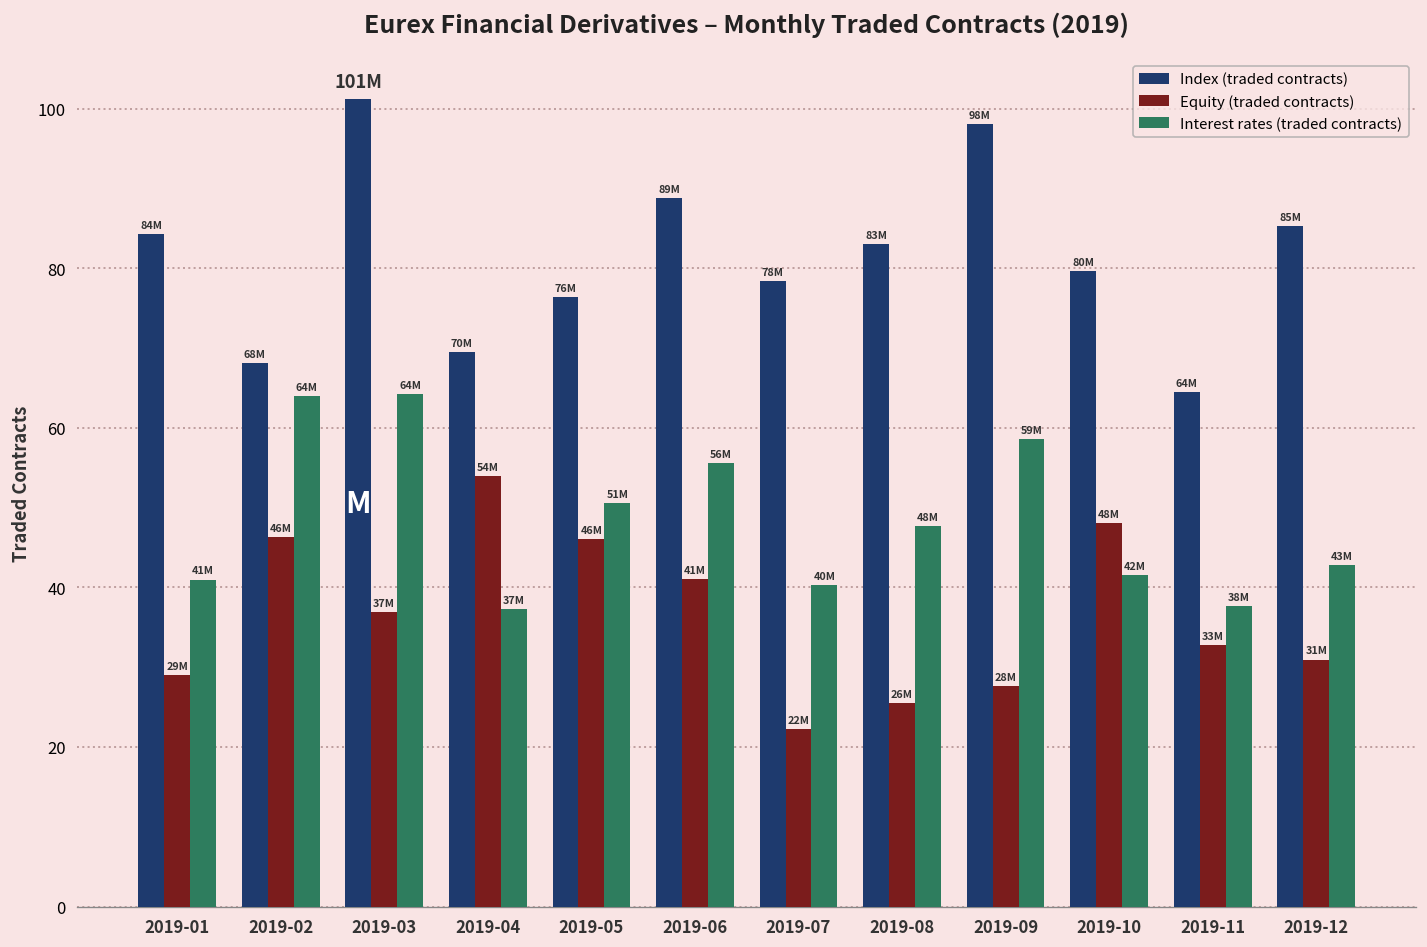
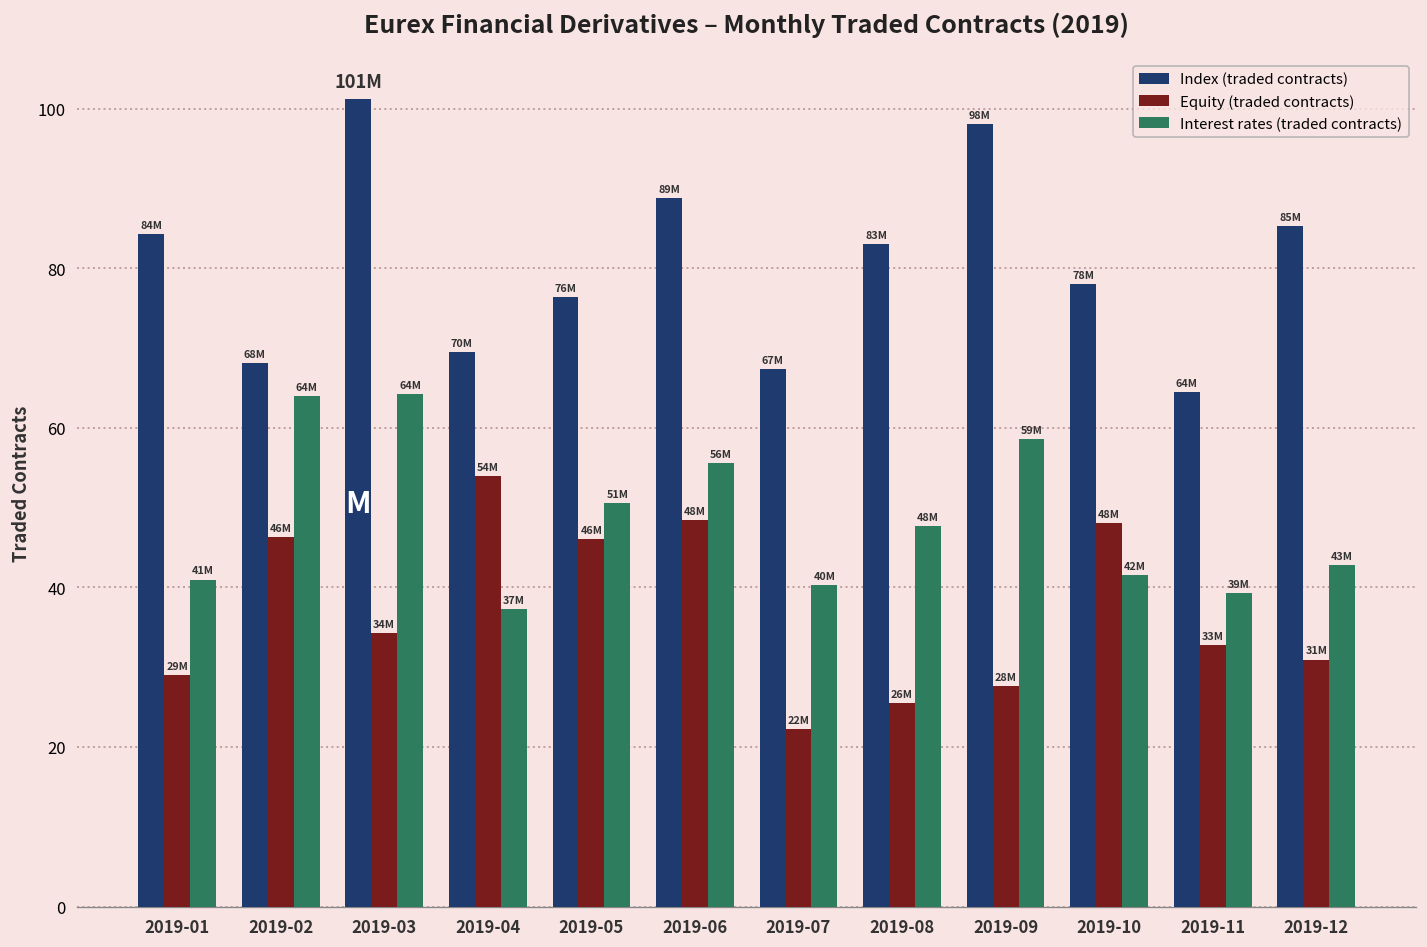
Equity (traded contracts), 2019-03: 37M -> 34M
Equity (traded contracts), 2019-06: 41M -> 48M
Index (traded contracts), 2019-07: 78M -> 67M
Index (traded contracts), 2019-10: 80M -> 78M
Interest rates (traded contracts), 2019-11: 38M -> 39M
